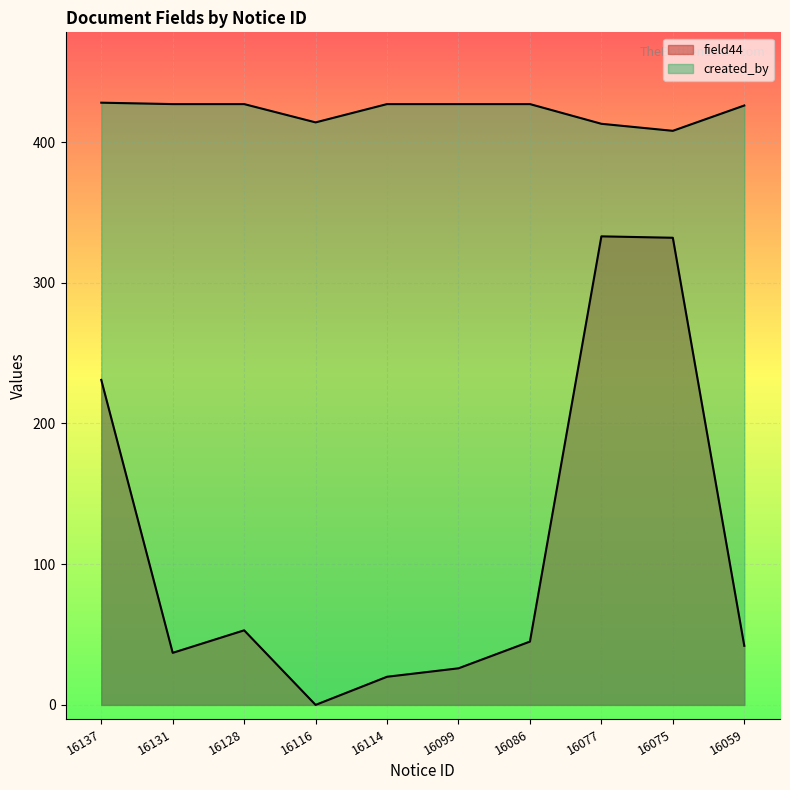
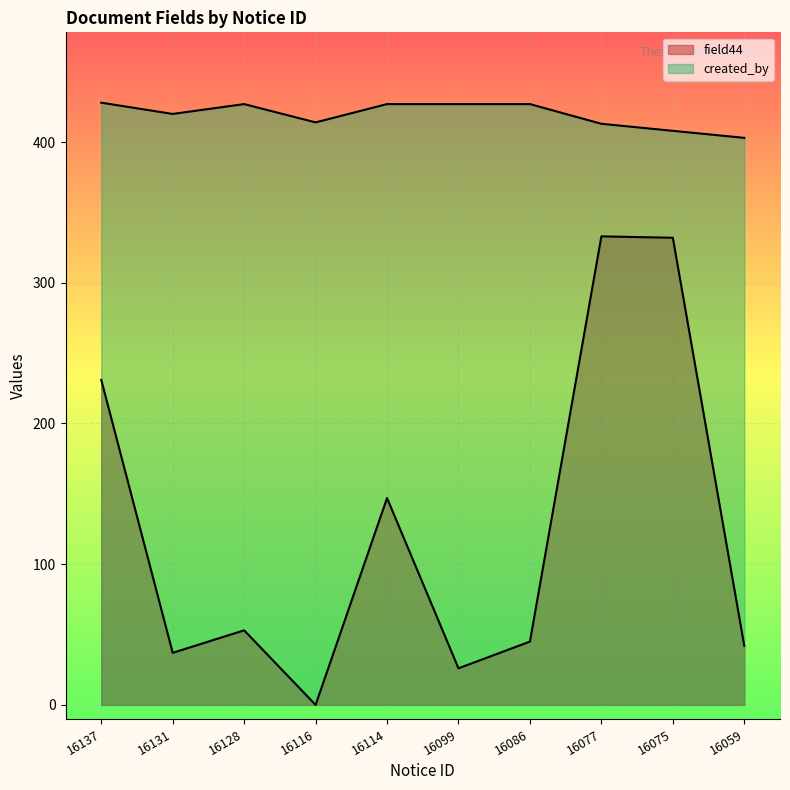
created_by, 16131: 427 -> 420
field44, 16114: 20 -> 147
created_by, 16059: 426 -> 403
